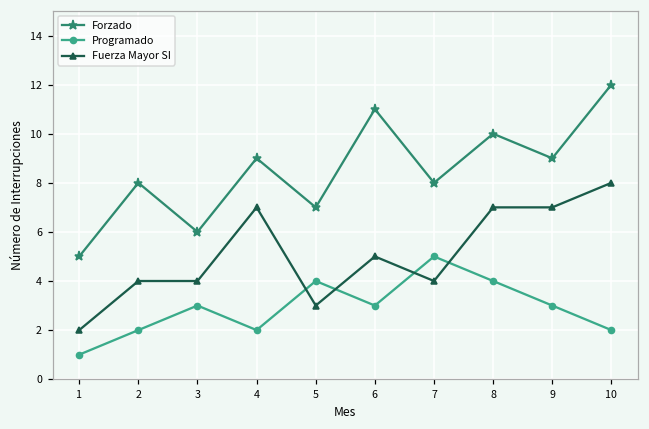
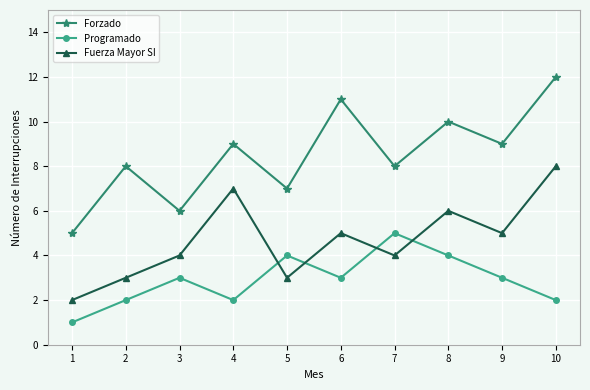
Fuerza Mayor SI, 2: 4 -> 3
Fuerza Mayor SI, 8: 7 -> 6
Fuerza Mayor SI, 9: 7 -> 5
